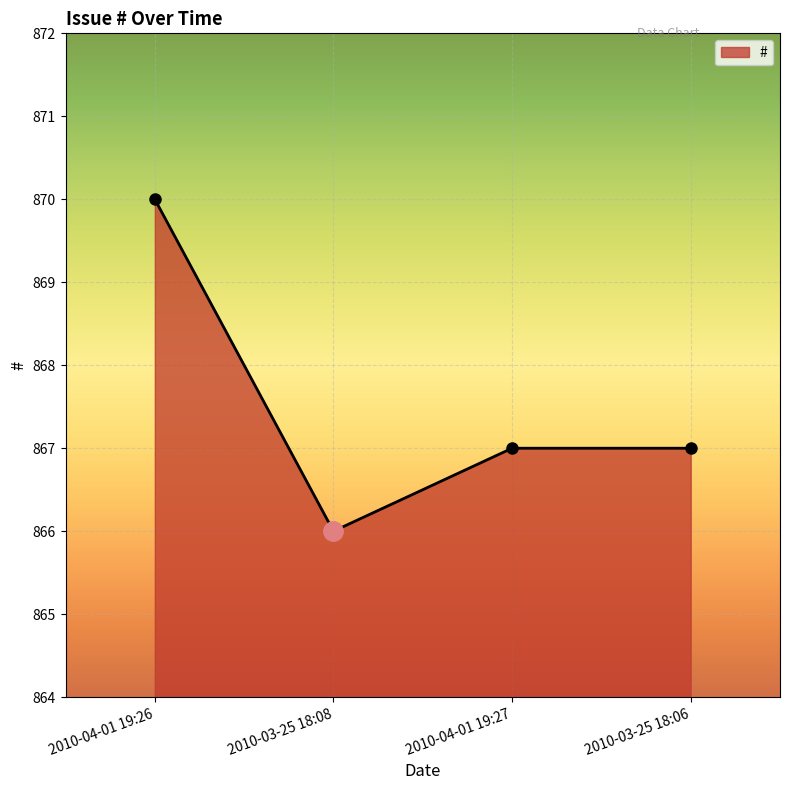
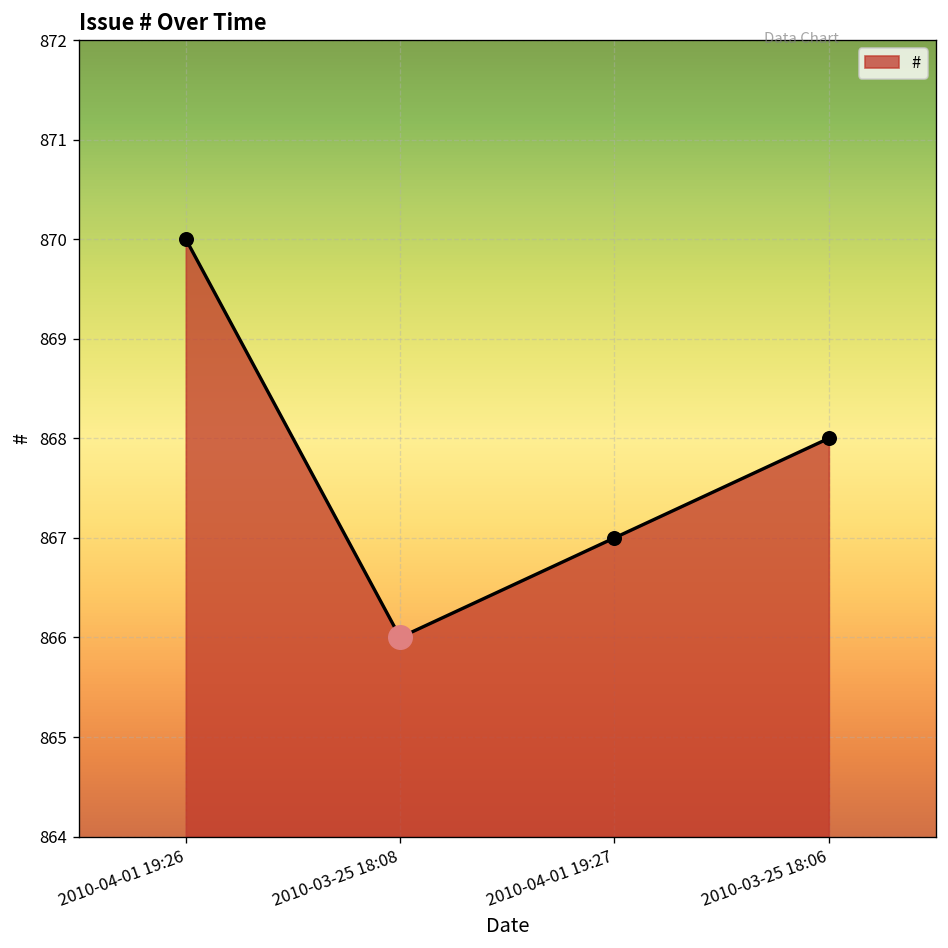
#, 2010-03-25 18:06: 867 -> 868
